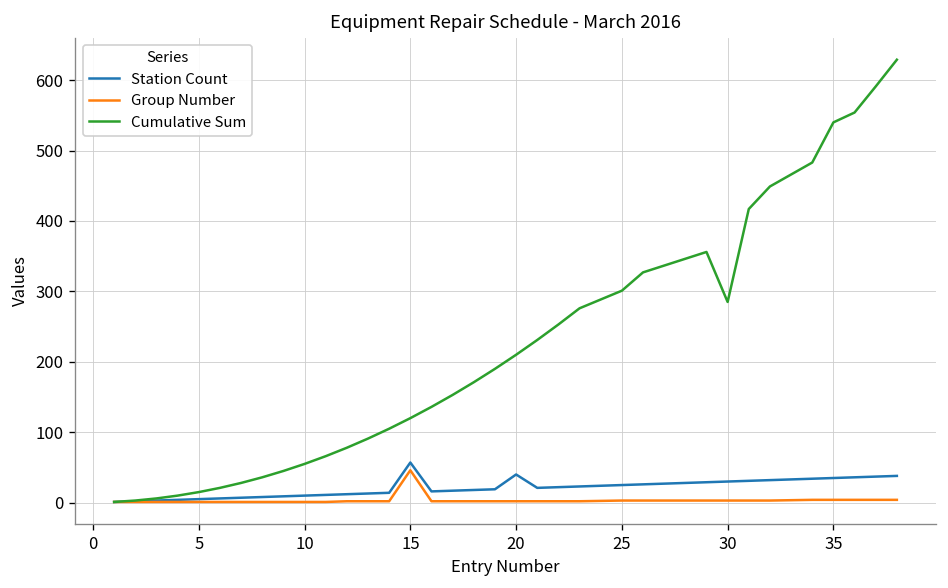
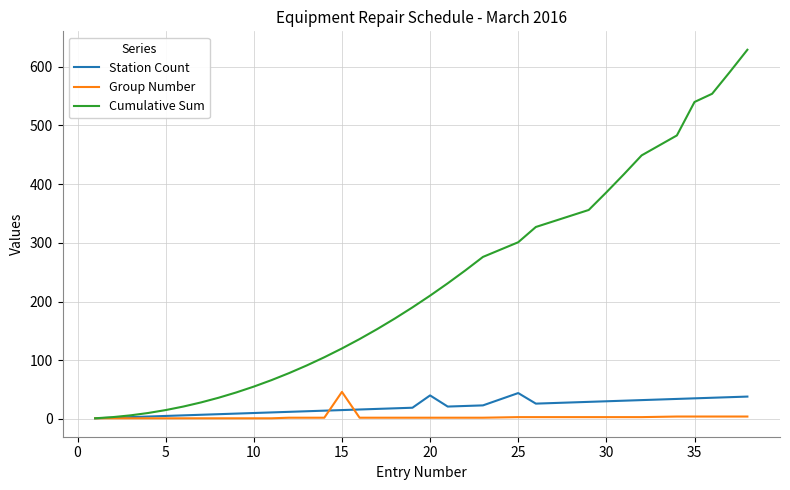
Station Count, 15: 60 -> 20
Station Count, 25: 30 -> 40
Cumulative Sum, 30: 290 -> 390
